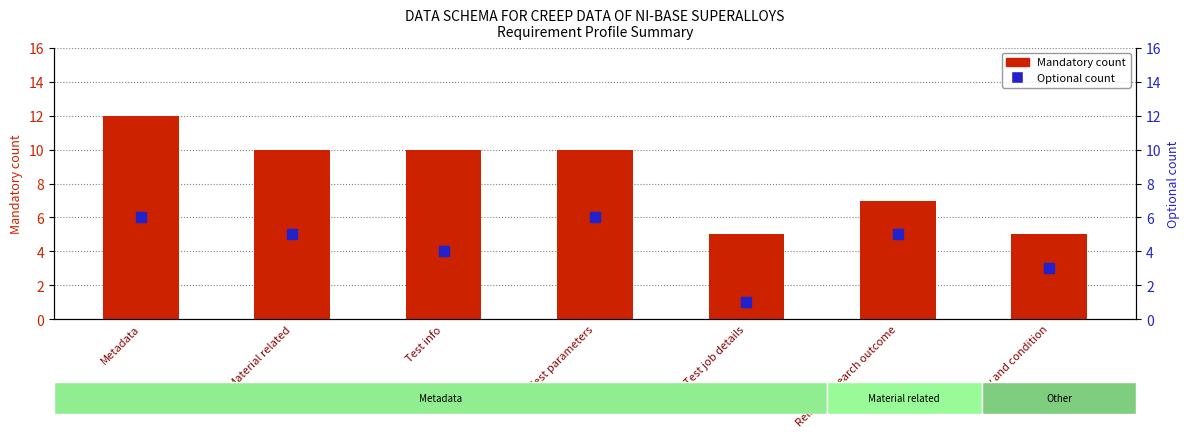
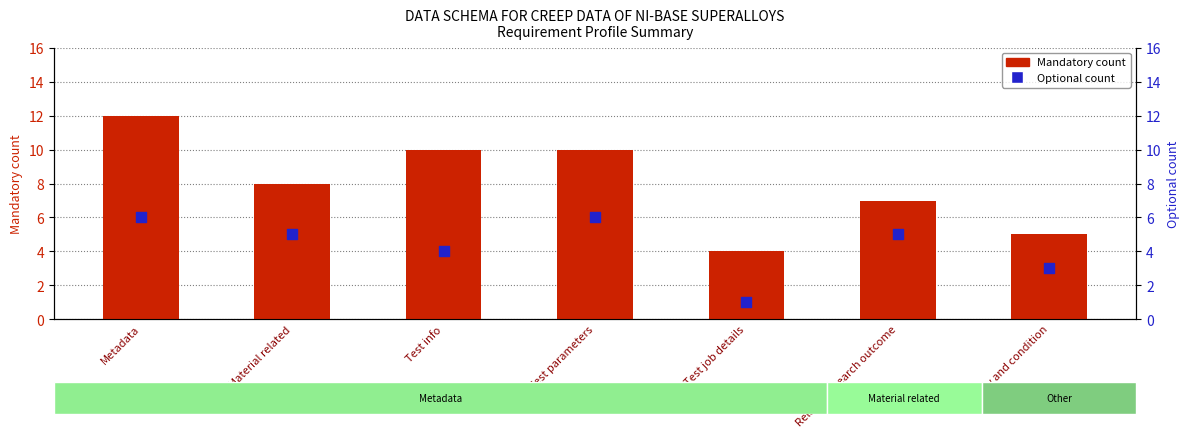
Mandatory count, Material related: 10 -> 8
Mandatory count, Test job details: 5 -> 4
